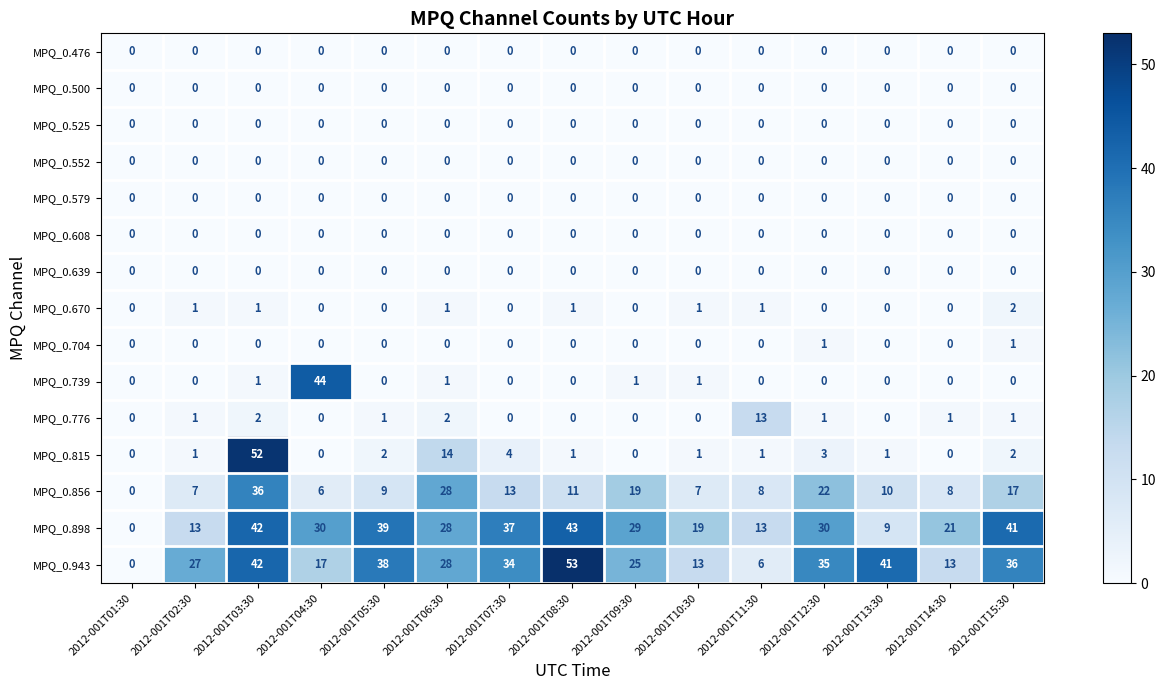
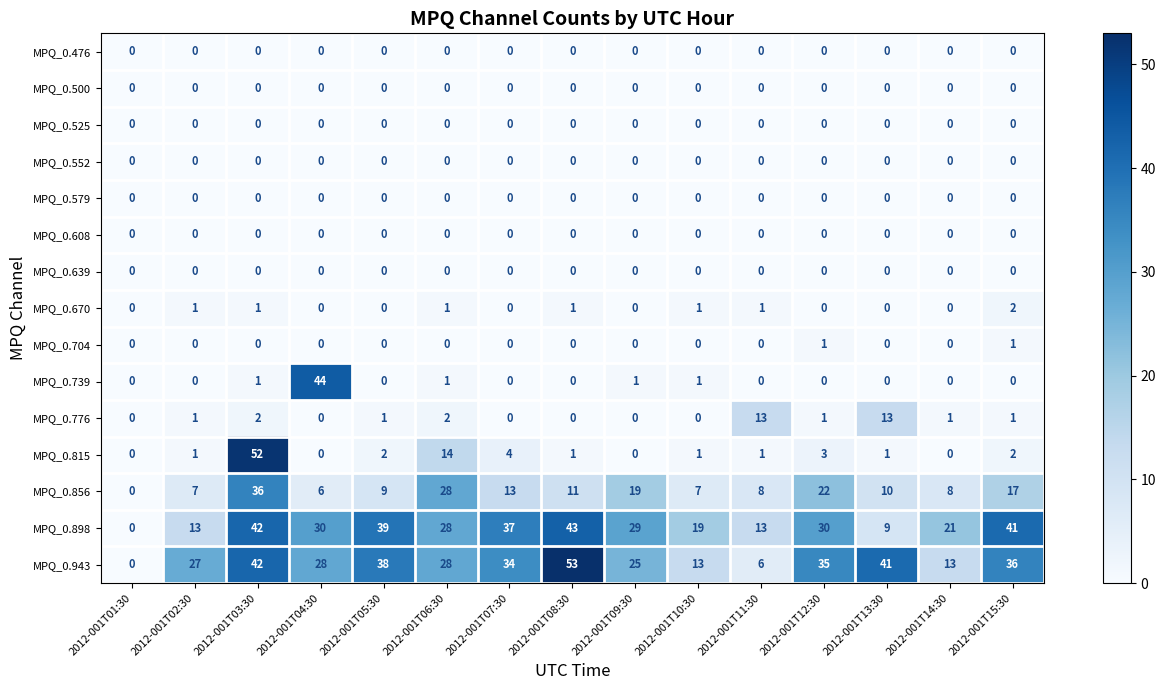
MPQ_0.776, 2012-001T13:30: 0 -> 13
MPQ_0.943, 2012-001T04:30: 17 -> 28
